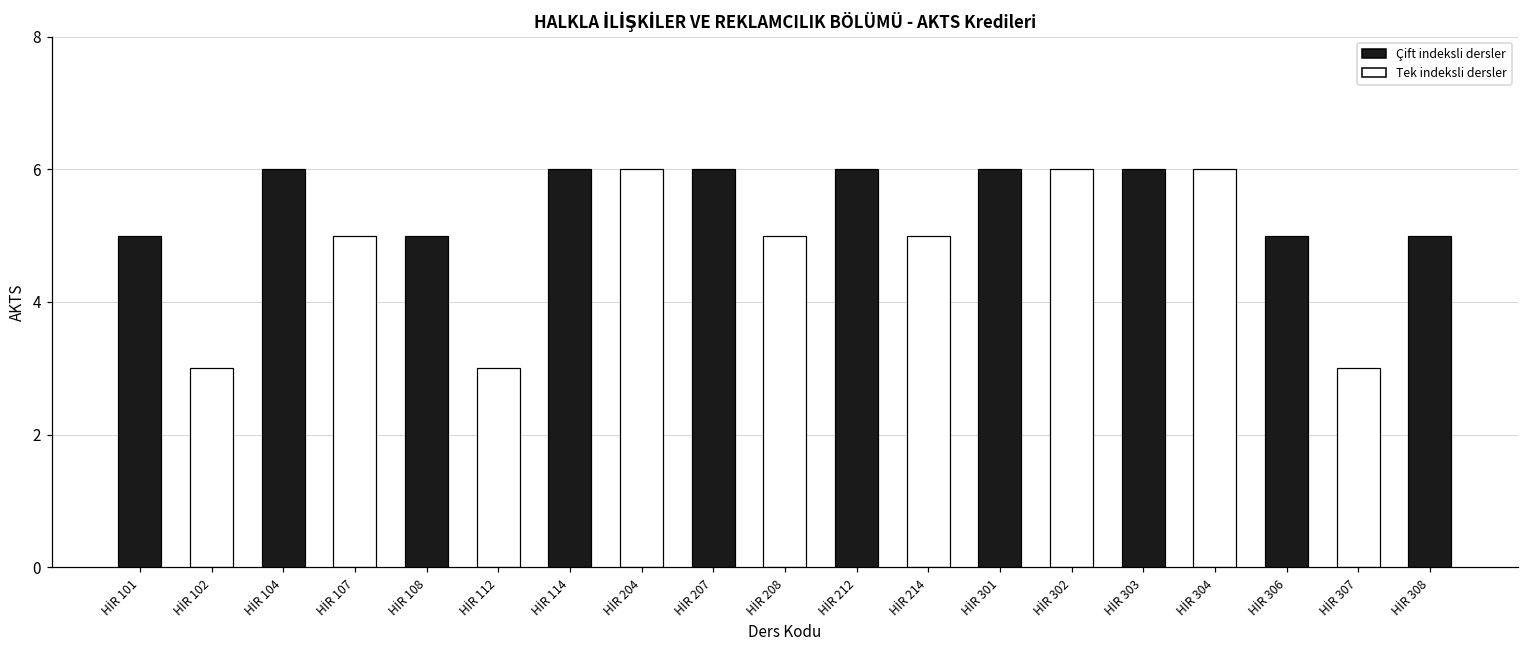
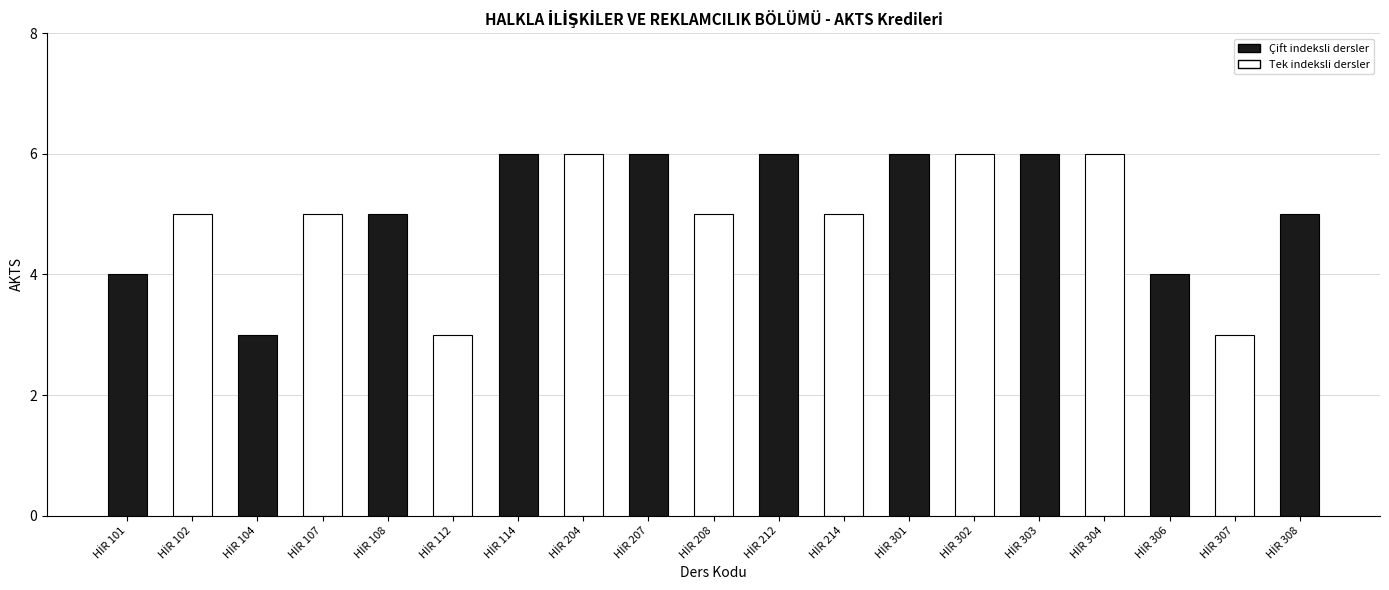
HİR 101: 5 -> 4
HİR 102: 3 -> 5
HİR 104: 6 -> 3
HİR 306: 5 -> 4
